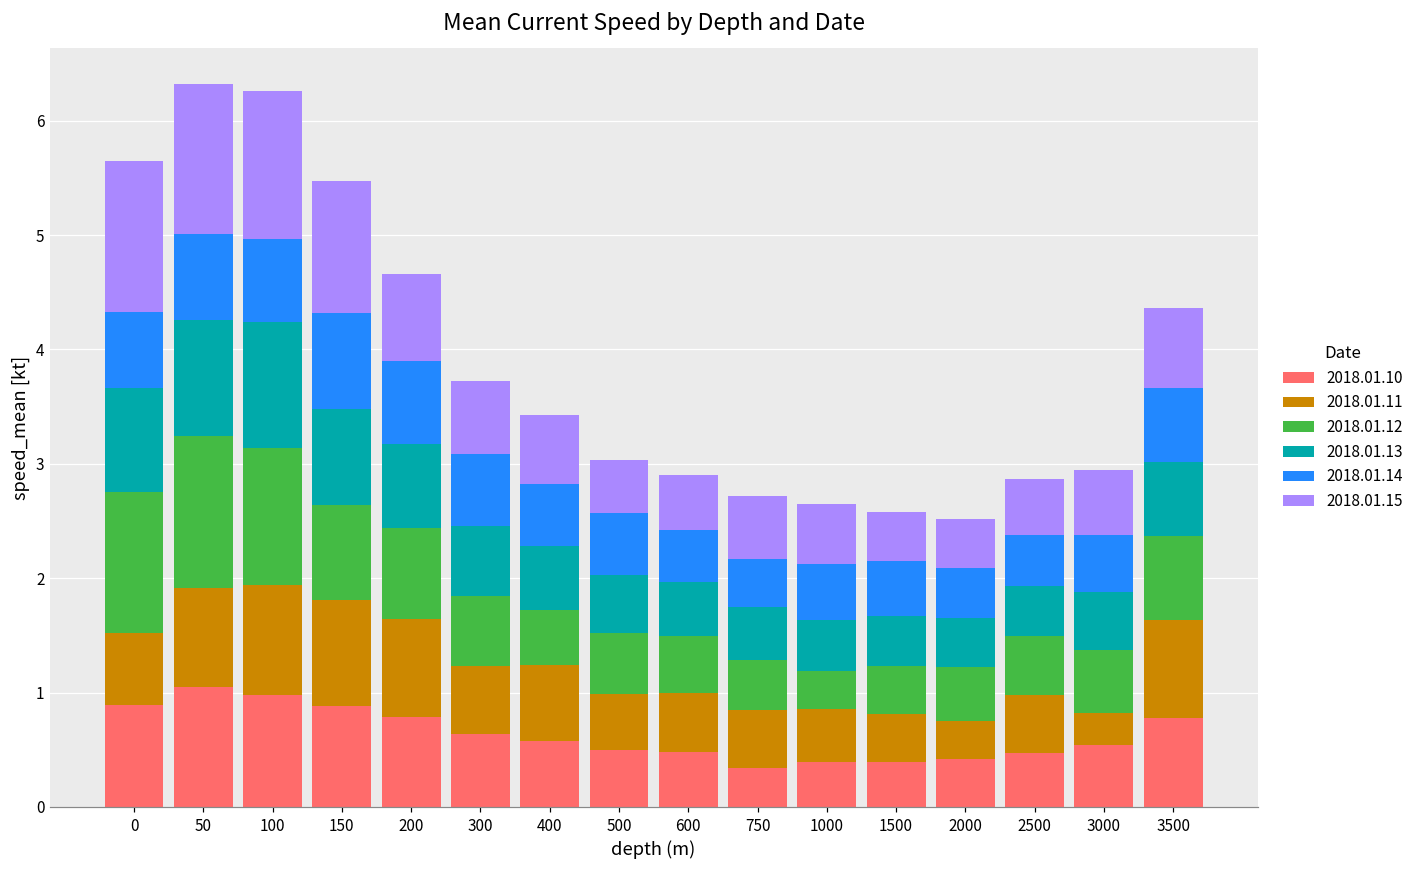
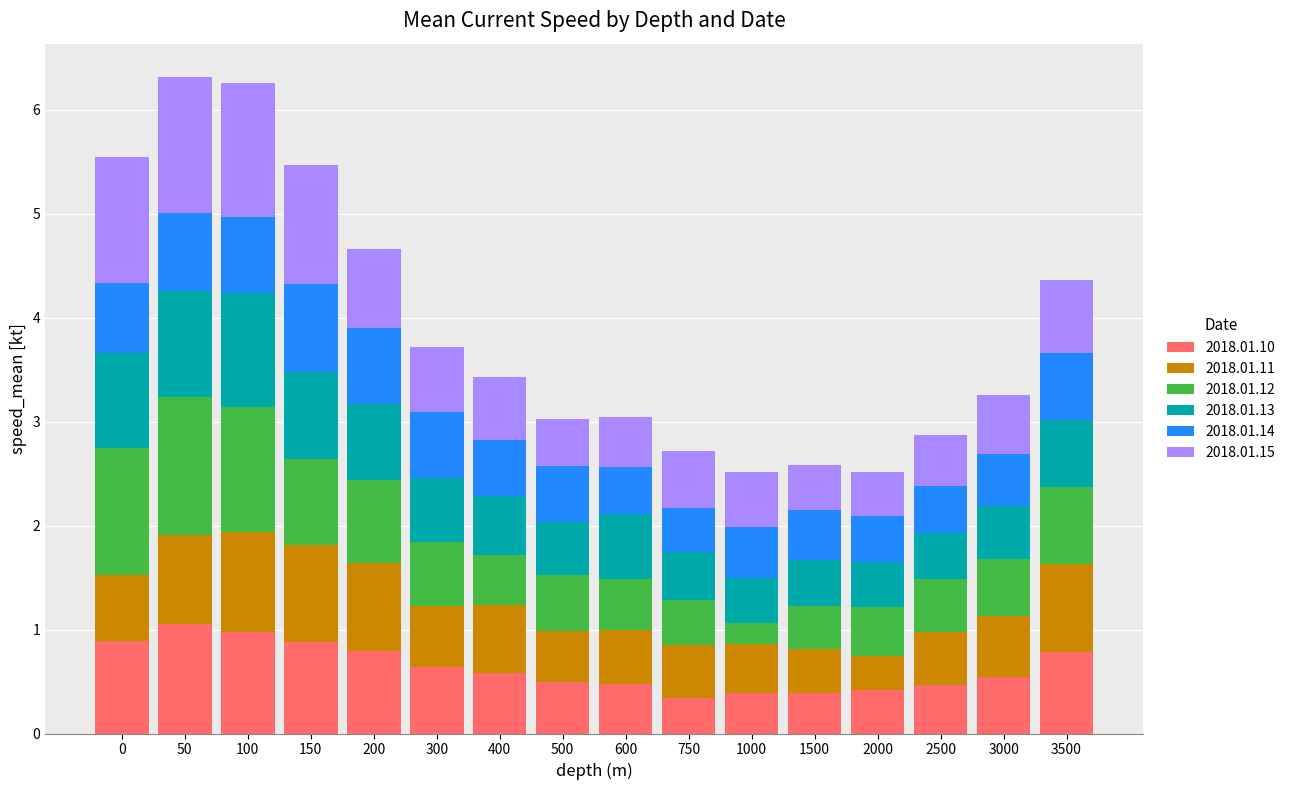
2018.01.15, 0: 1.32 -> 1.22
2018.01.13, 600: 0.48 -> 0.62
2018.01.12, 1000: 0.33 -> 0.20
2018.01.11, 3000: 0.28 -> 0.59
